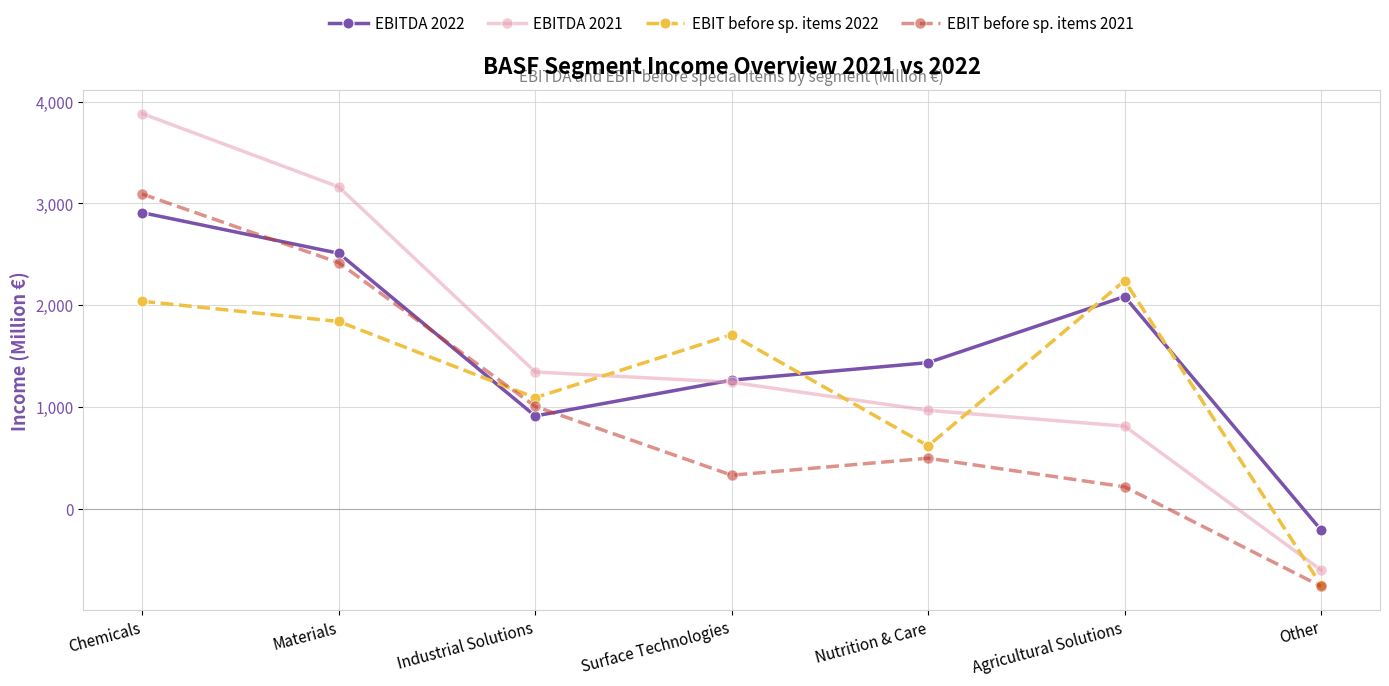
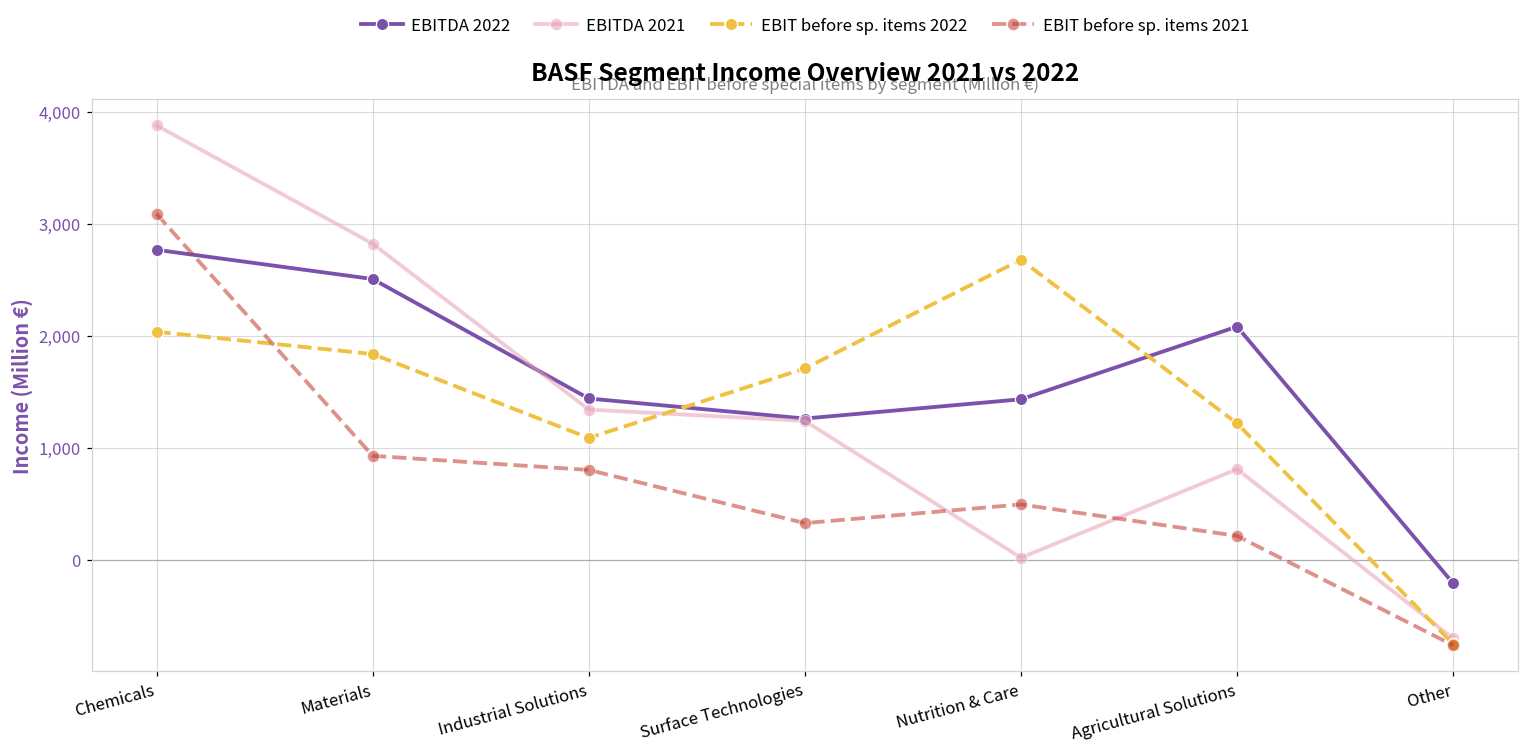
EBITDA 2022, Chemicals: 2,910 -> 2,770
EBITDA 2021, Materials: 3,160 -> 2,830
EBIT before sp. items 2021, Materials: 2,420 -> 930
EBITDA 2022, Industrial Solutions: 910 -> 1,440
EBIT before sp. items 2021, Industrial Solutions: 1,010 -> 810
EBITDA 2021, Nutrition & Care: 970 -> 20
EBIT before sp. items 2022, Nutrition & Care: 620 -> 2,680
EBIT before sp. items 2022, Agricultural Solutions: 2,240 -> 1,220
EBITDA 2021, Other: -600 -> -700
